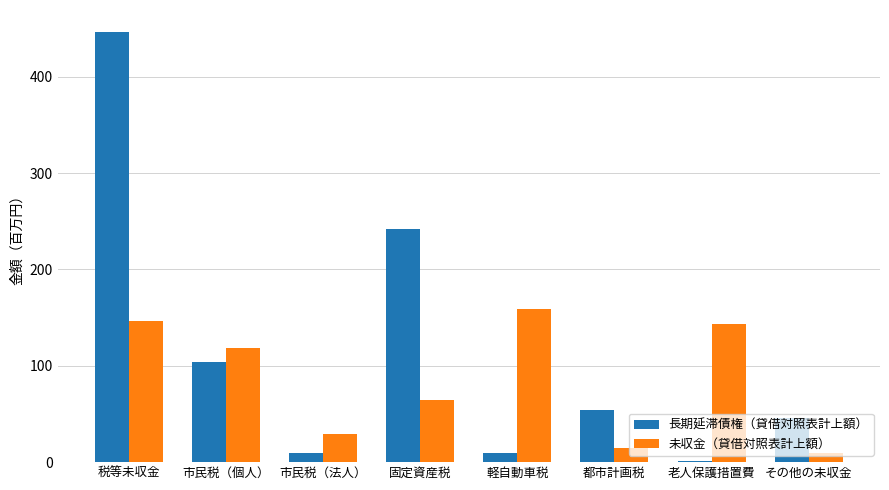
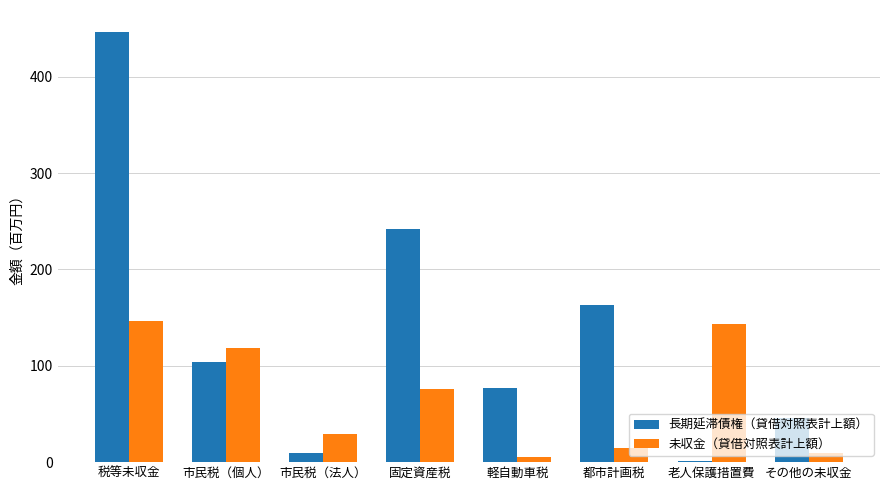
未収金（貸借対照表計上額）, 固定資産税: 60 -> 80
長期延滞債権（貸借対照表計上額）, 軽自動車税: 10 -> 80
未収金（貸借対照表計上額）, 軽自動車税: 160 -> 10
長期延滞債権（貸借対照表計上額）, 都市計画税: 50 -> 160
